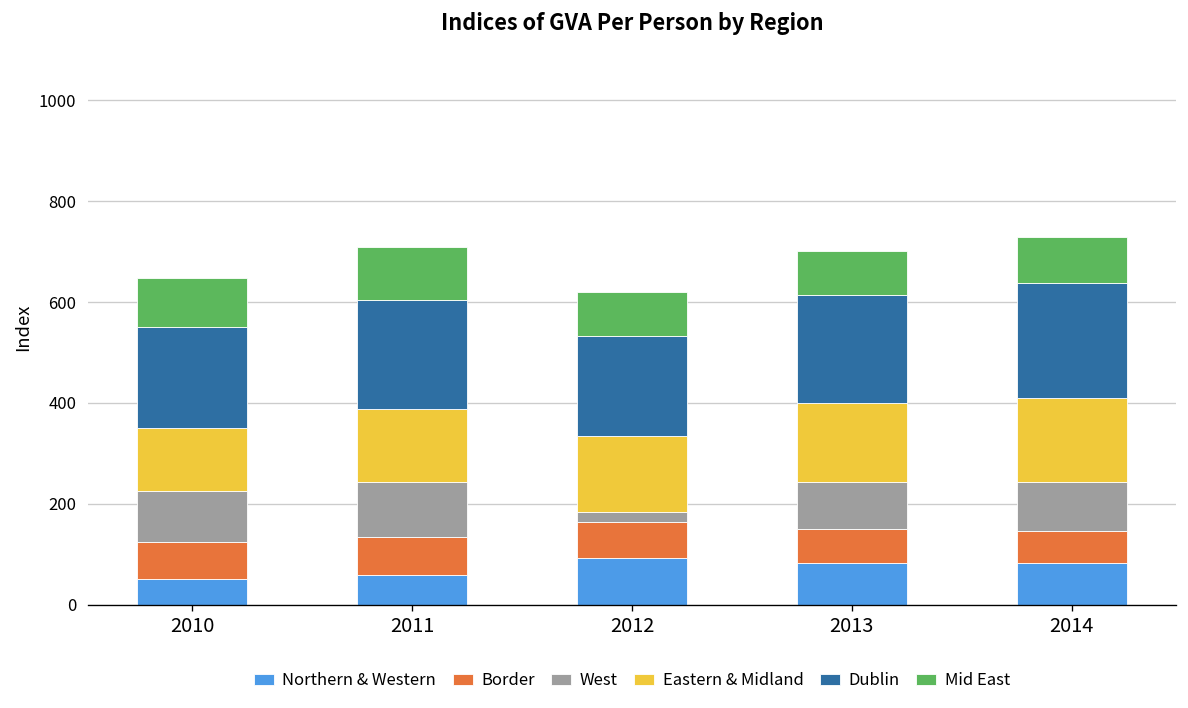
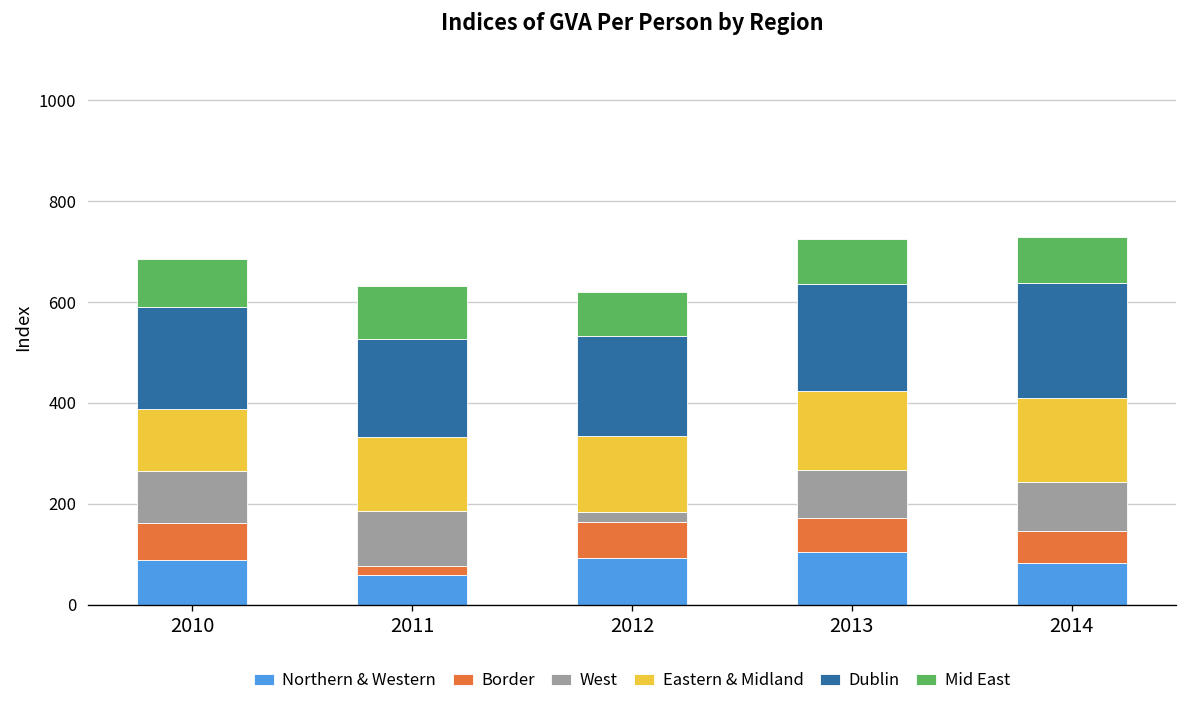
Northern & Western, 2010: 50 -> 90
Border, 2011: 80 -> 20
Dublin, 2011: 210 -> 190
Northern & Western, 2013: 80 -> 100
